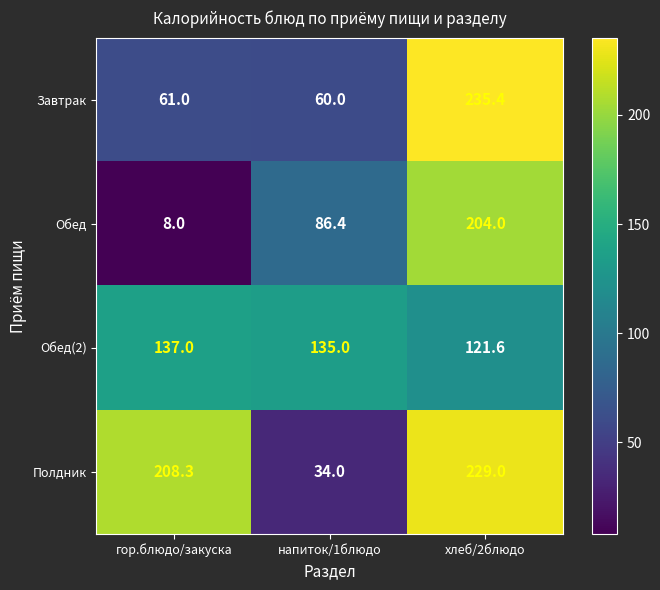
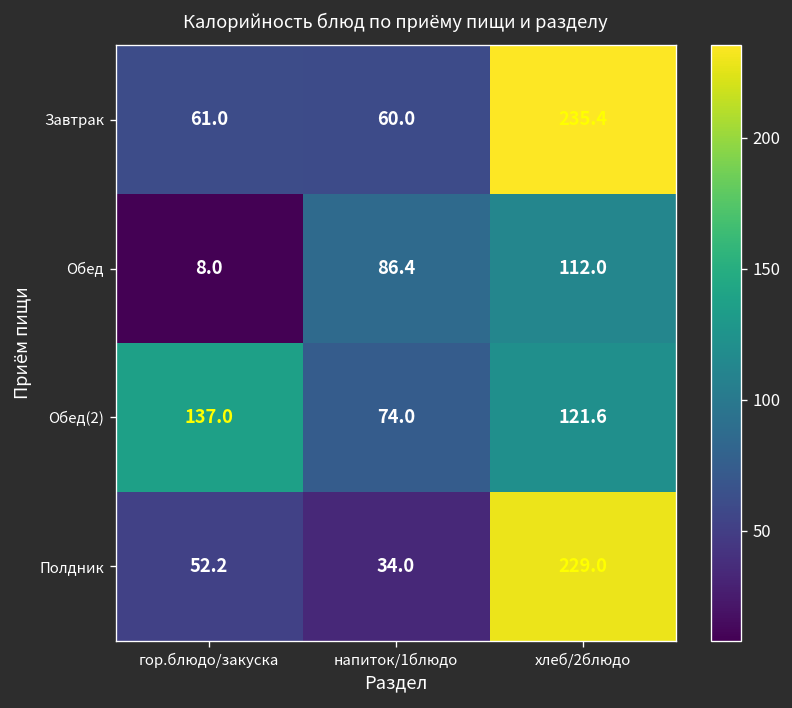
Обед, хлеб/2блюдо: 204.0 -> 112.0
Обед(2), напиток/1блюдо: 135.0 -> 74.0
Полдник, гор.блюдо/закуска: 208.3 -> 52.2
